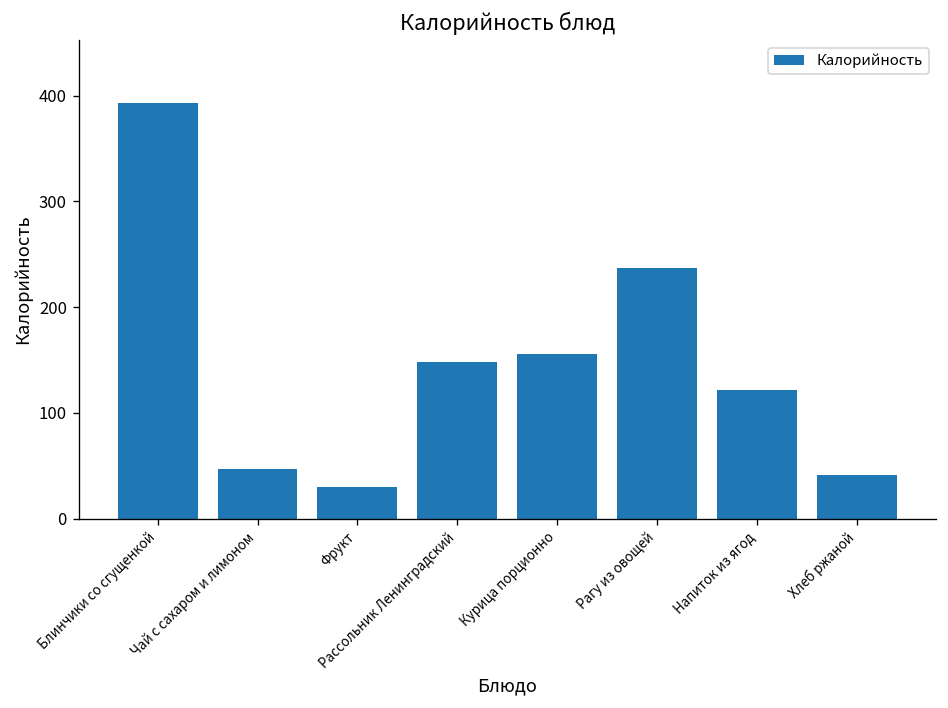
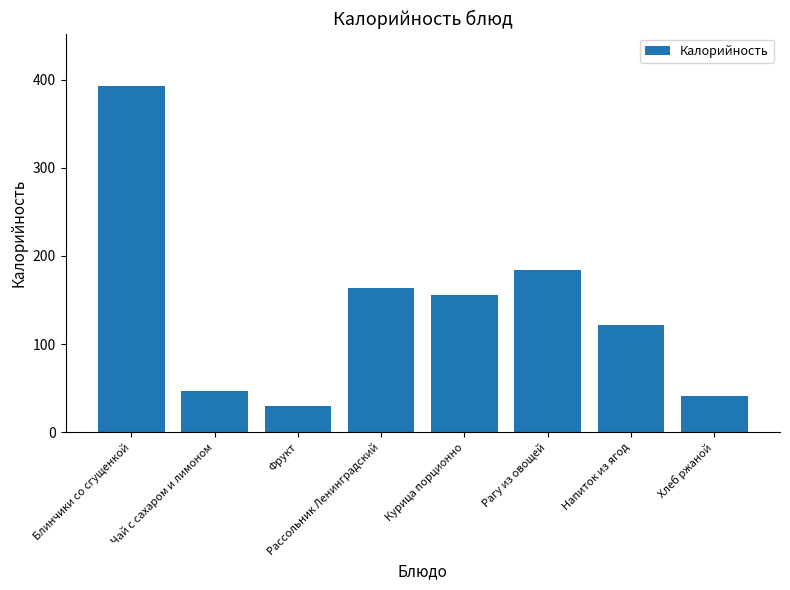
Рассольник Ленинградский: 150 -> 160
Рагу из овощей: 240 -> 180
